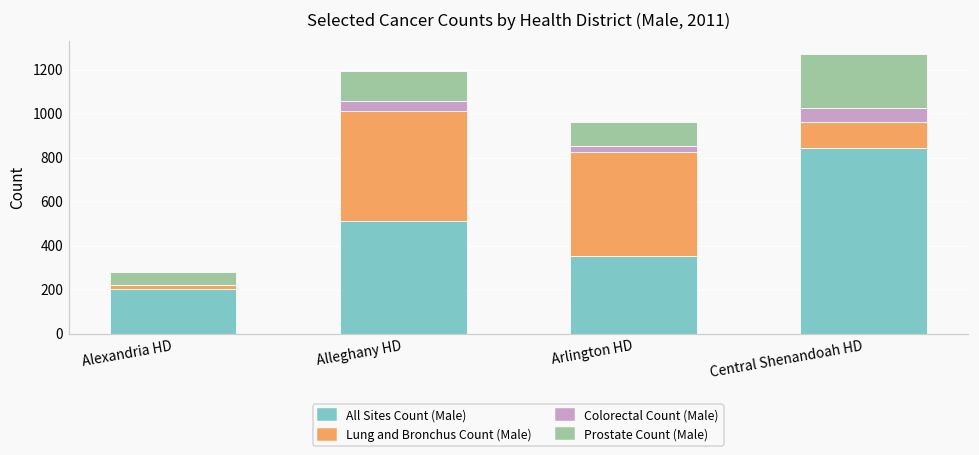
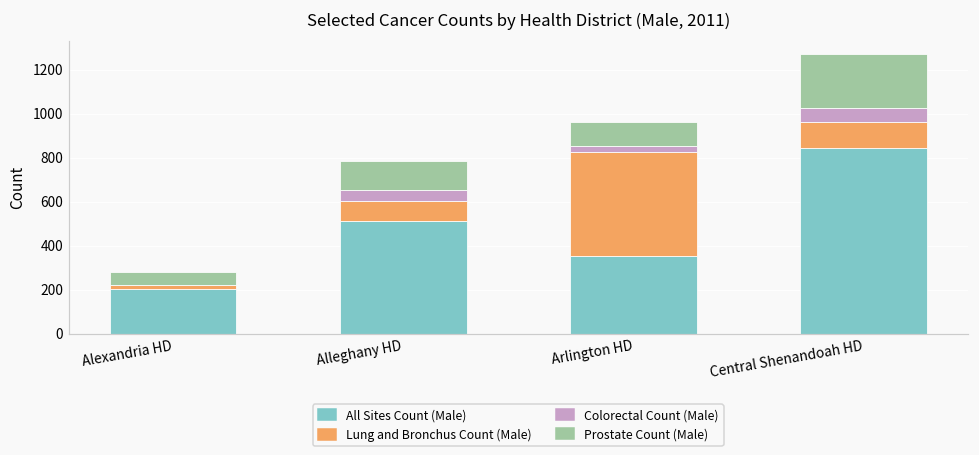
Lung and Bronchus Count (Male), Alleghany HD: 500 -> 90
